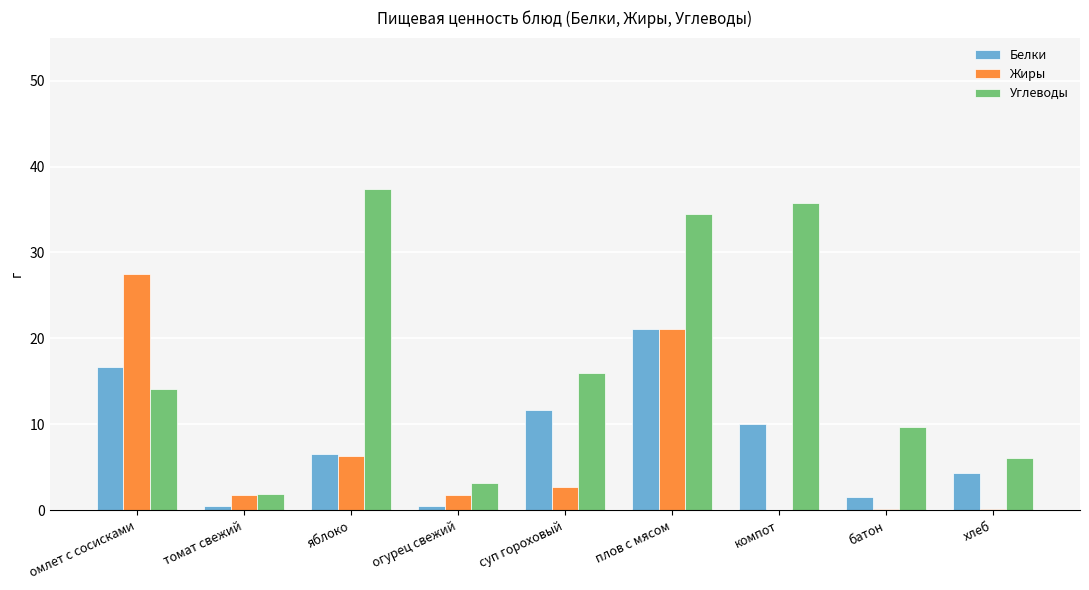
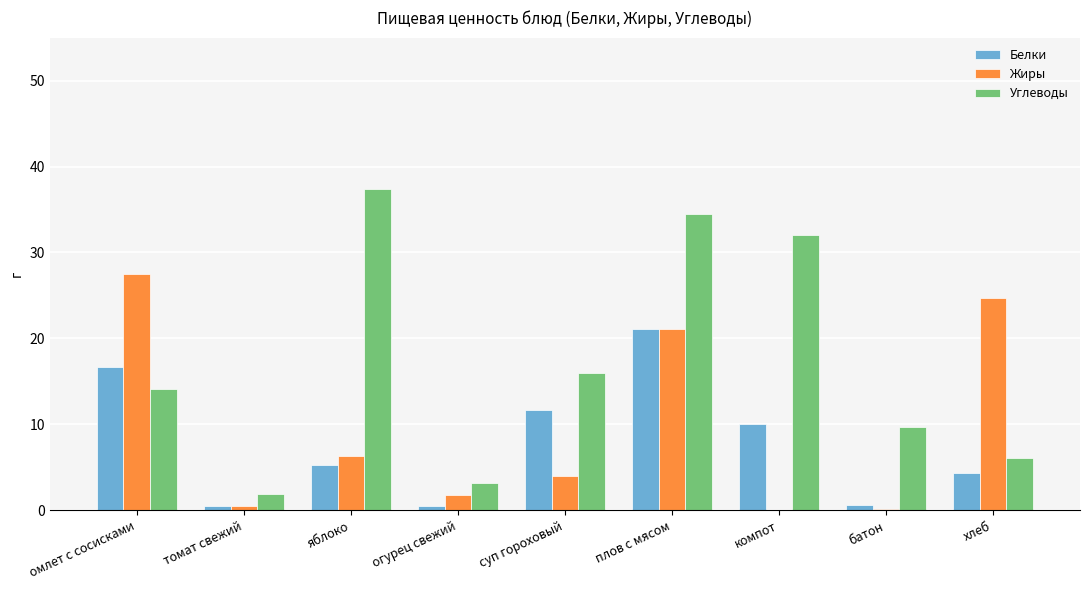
Жиры, томат свежий: 2 -> 1
Белки, яблоко: 7 -> 5
Жиры, суп гороховый: 3 -> 4
Углеводы, компот: 36 -> 32
Белки, батон: 2 -> 1
Жиры, хлеб: 0 -> 25
